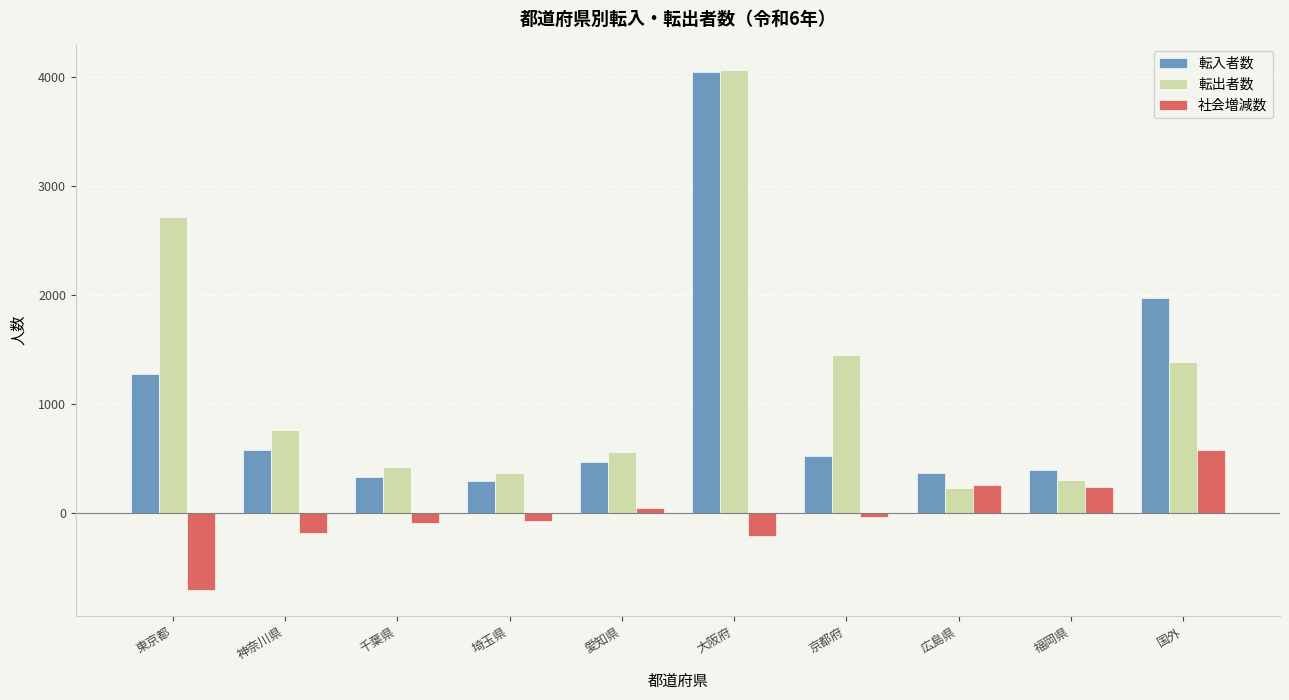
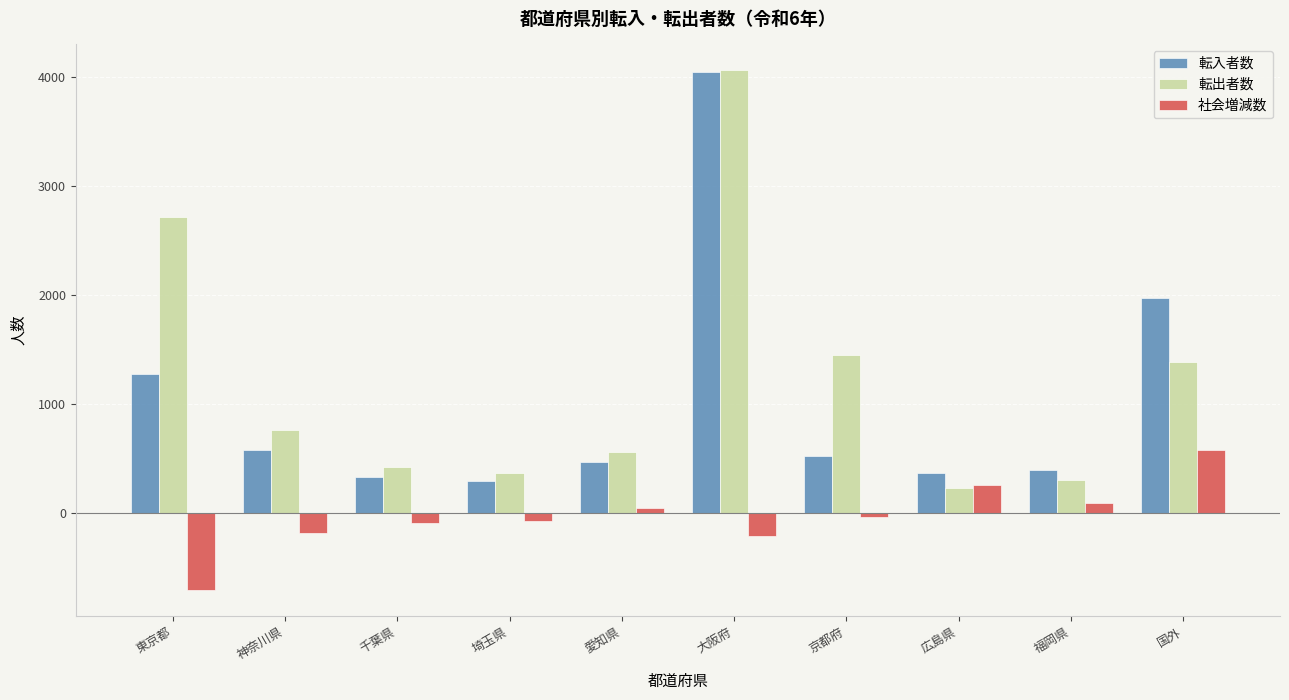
社会増減数, 福岡県: 240 -> 100
